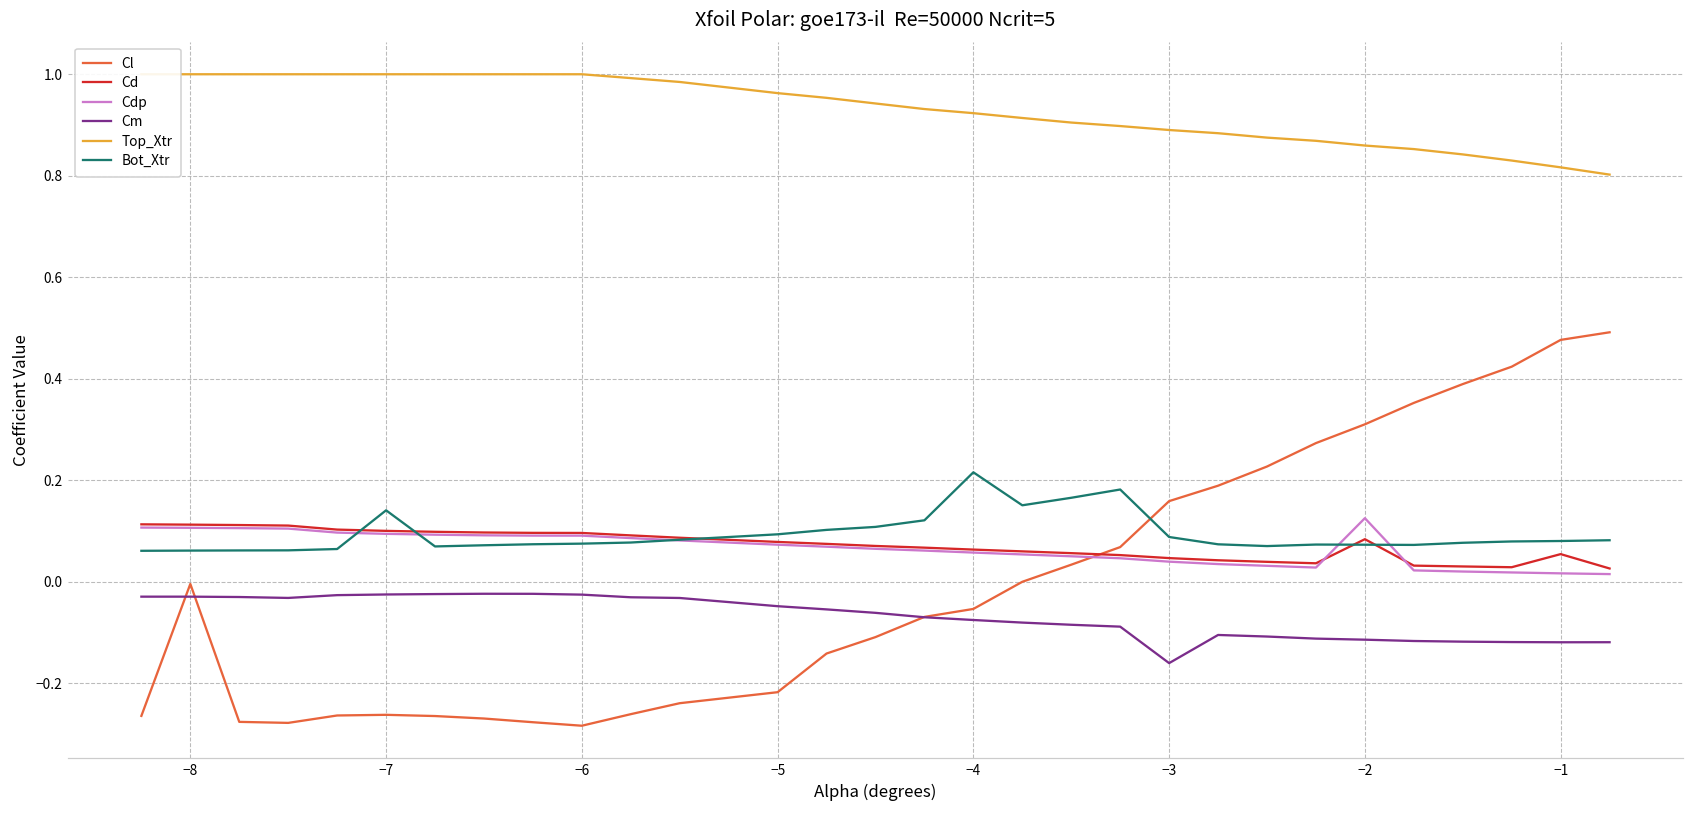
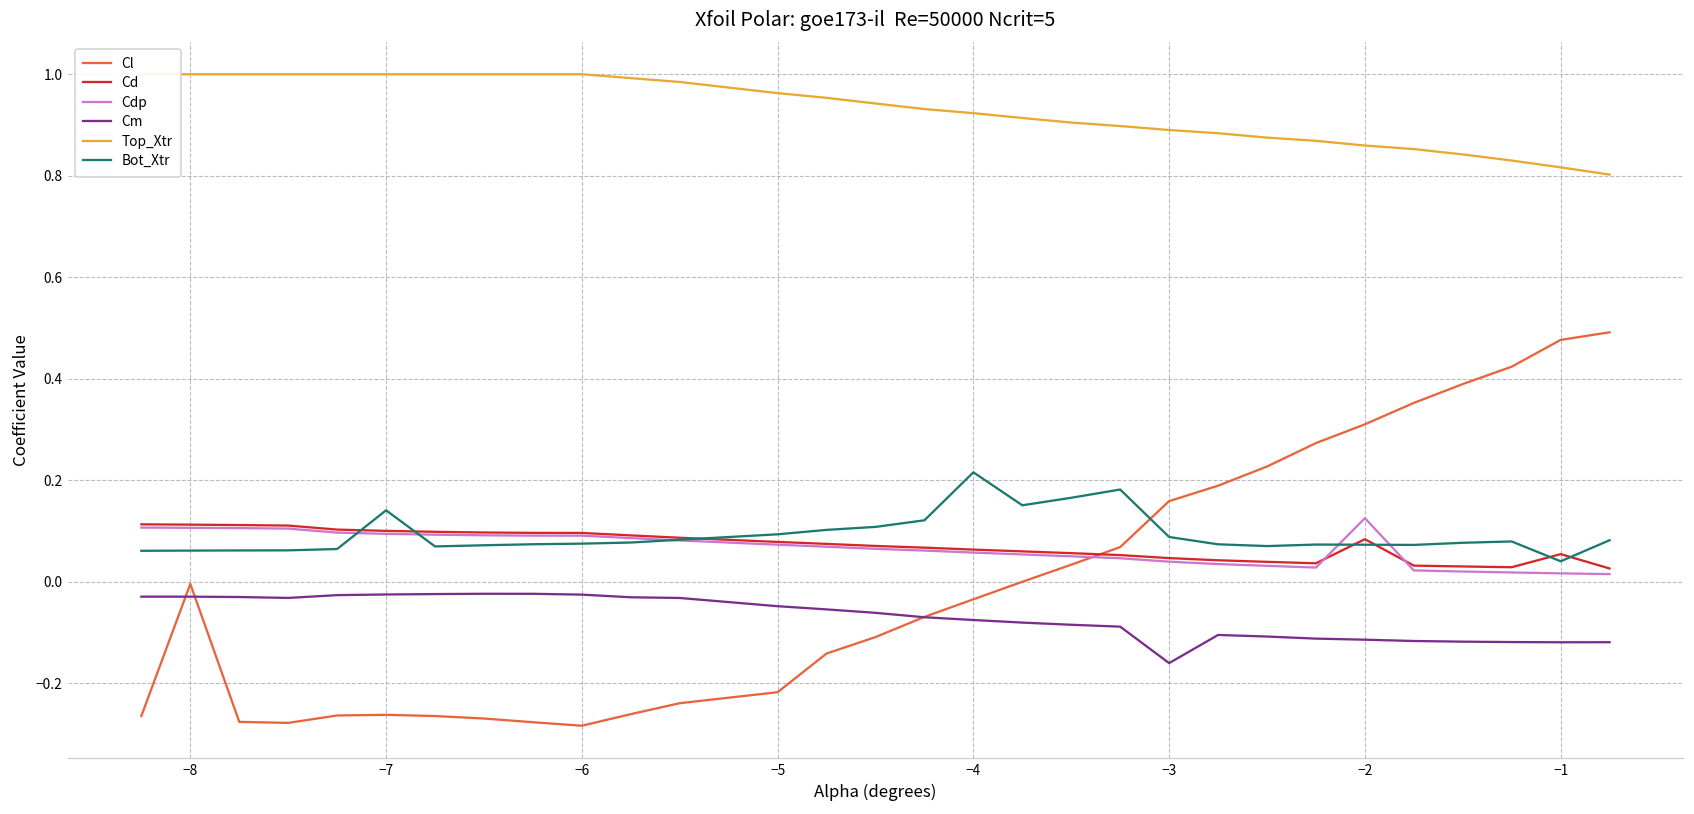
Cl, −4: -0.05 -> -0.03
Bot_Xtr, −1: 0.08 -> 0.04
